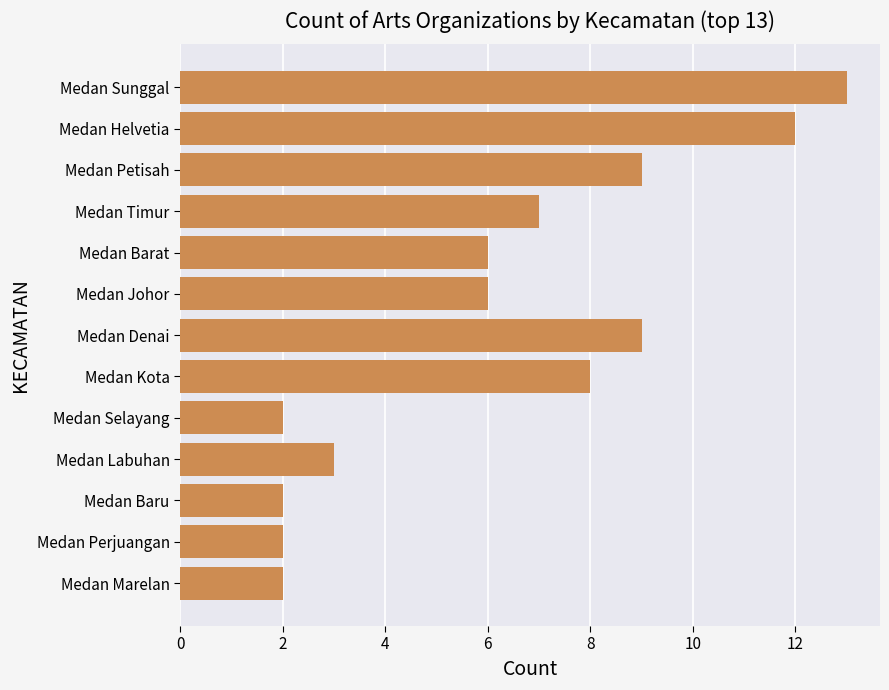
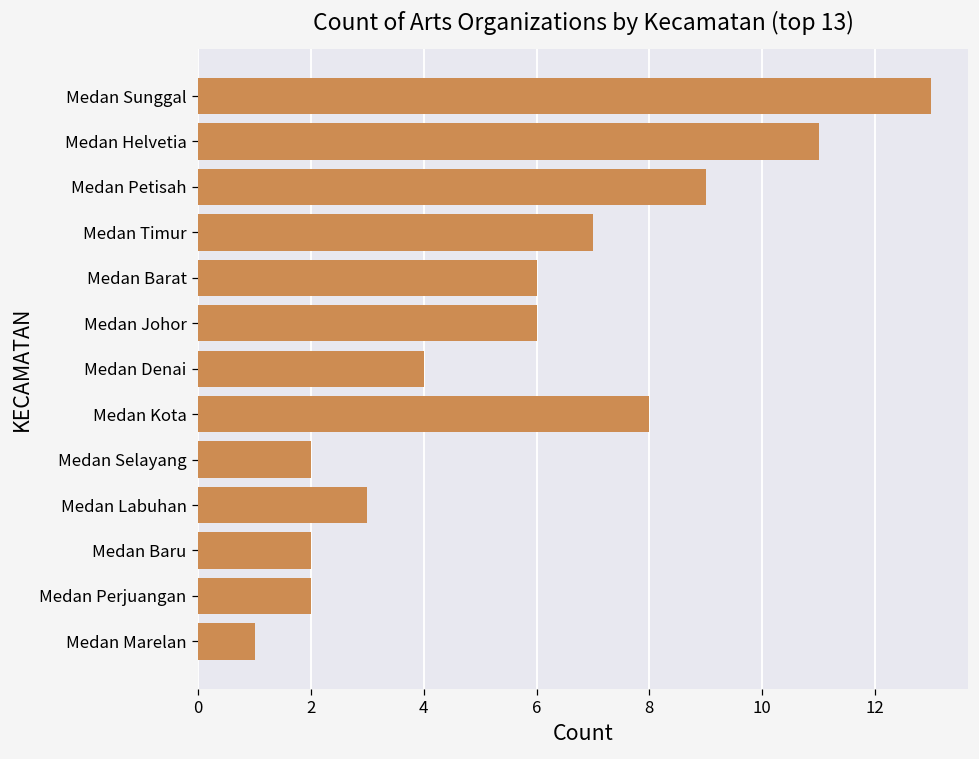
Medan Helvetia: 12 -> 11
Medan Denai: 9 -> 4
Medan Marelan: 2 -> 1
